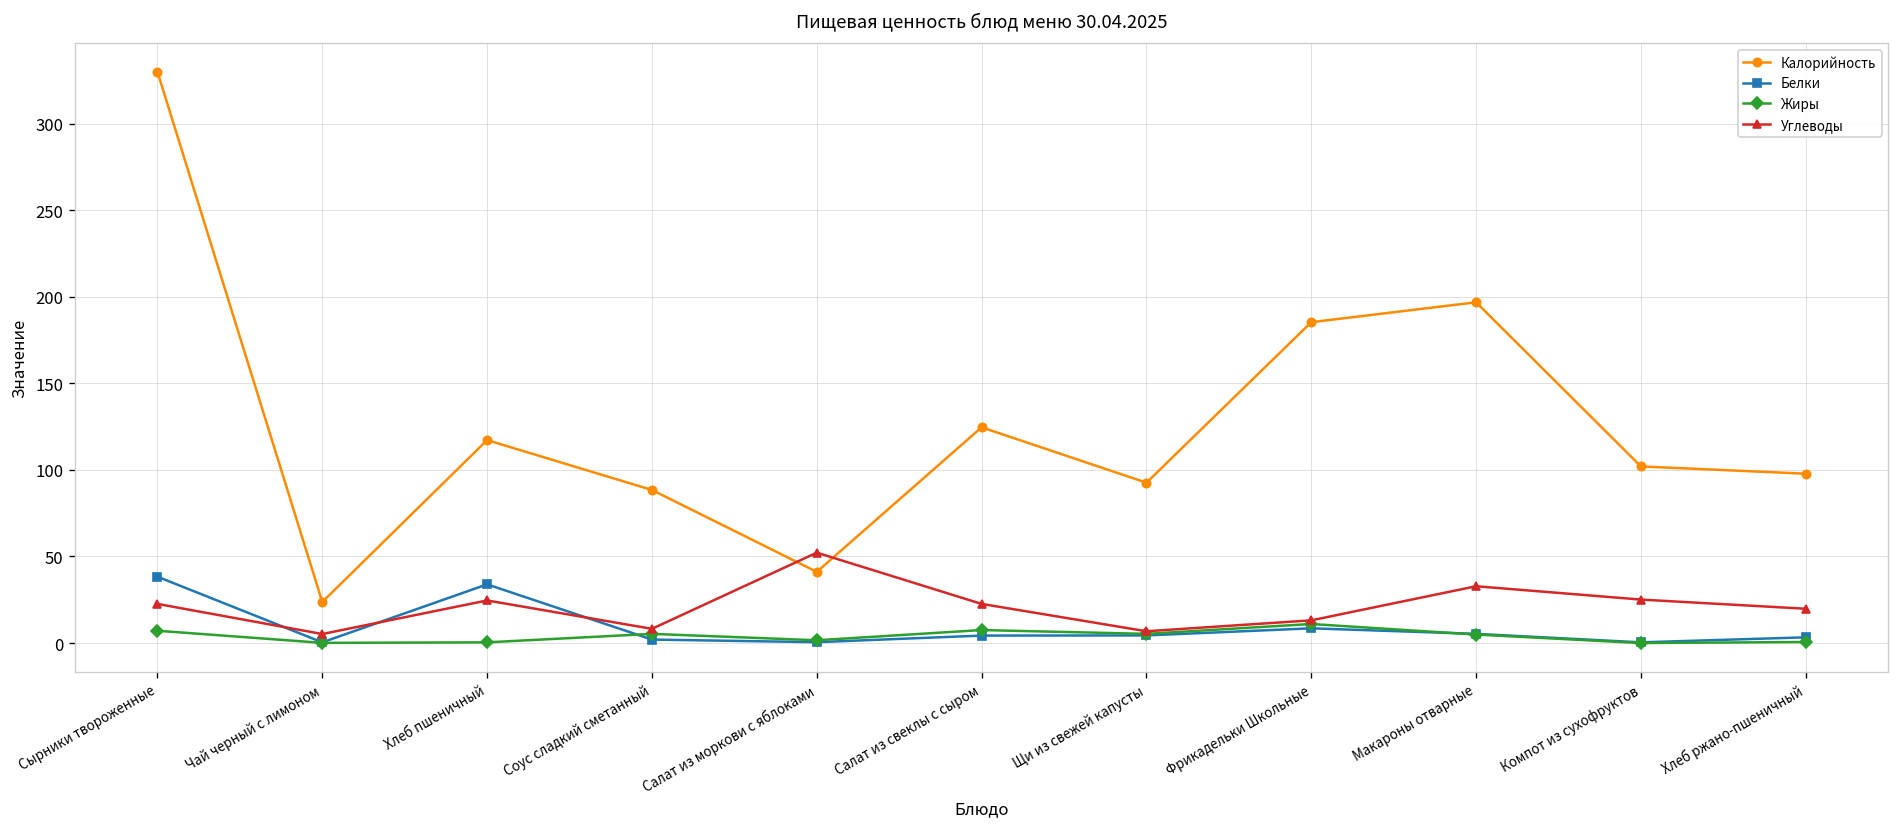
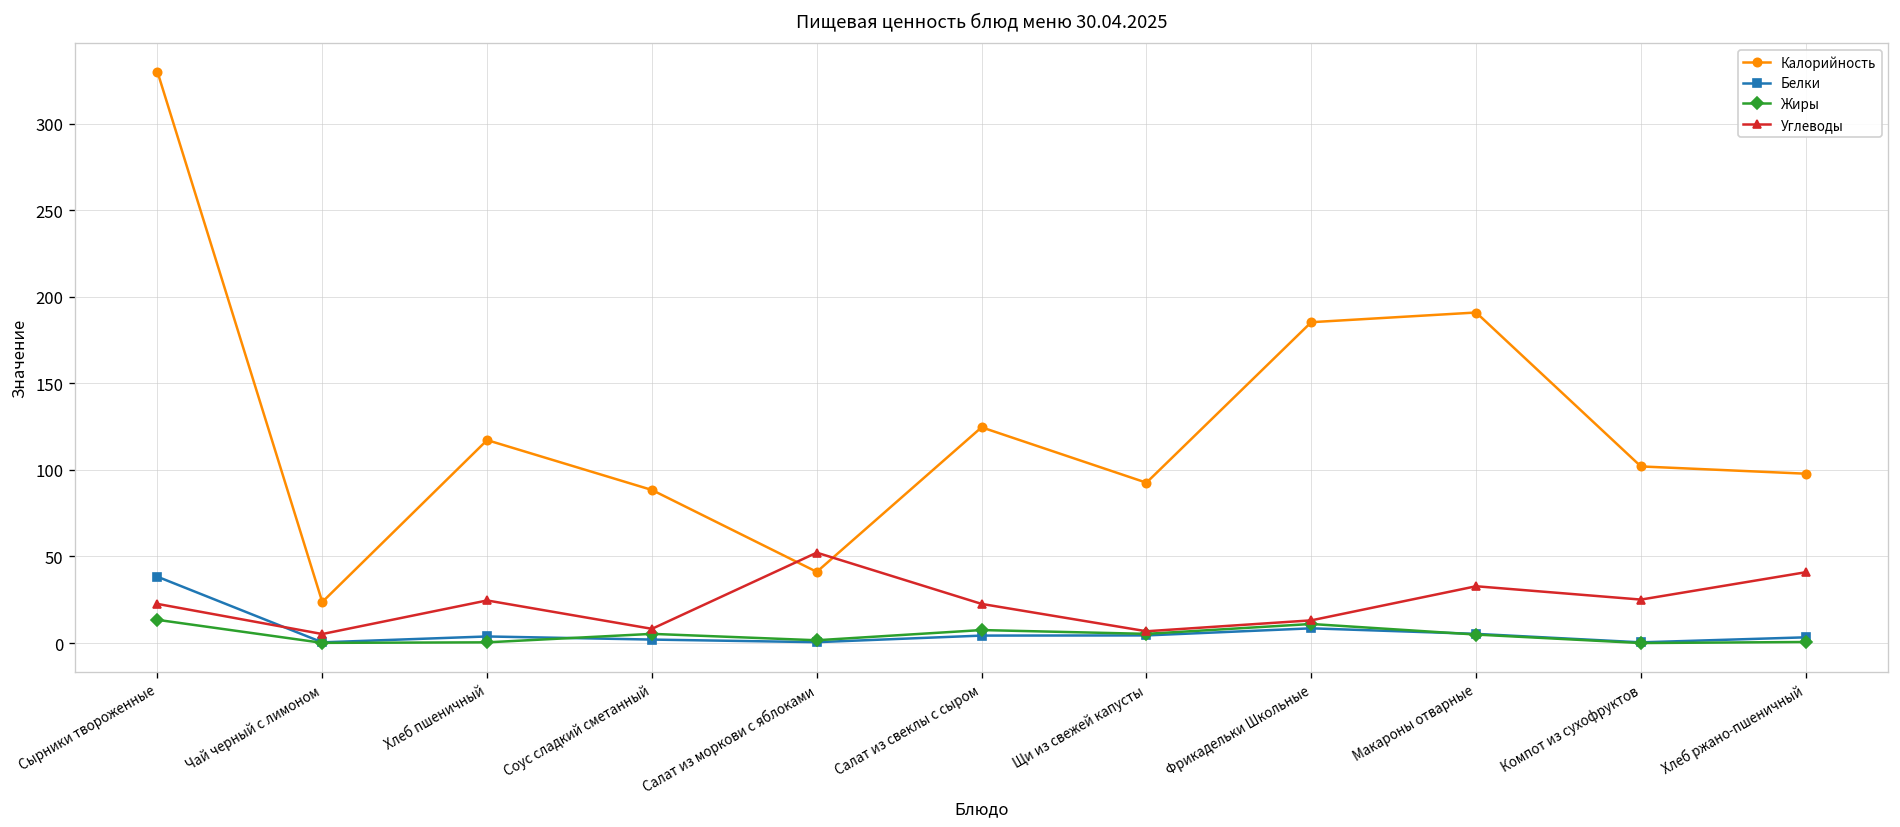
Жиры, Сырники твороженные: 7 -> 13
Белки, Хлеб пшеничный: 34 -> 4
Калорийность, Макароны отварные: 197 -> 191
Углеводы, Хлеб ржано-пшеничный: 20 -> 41
